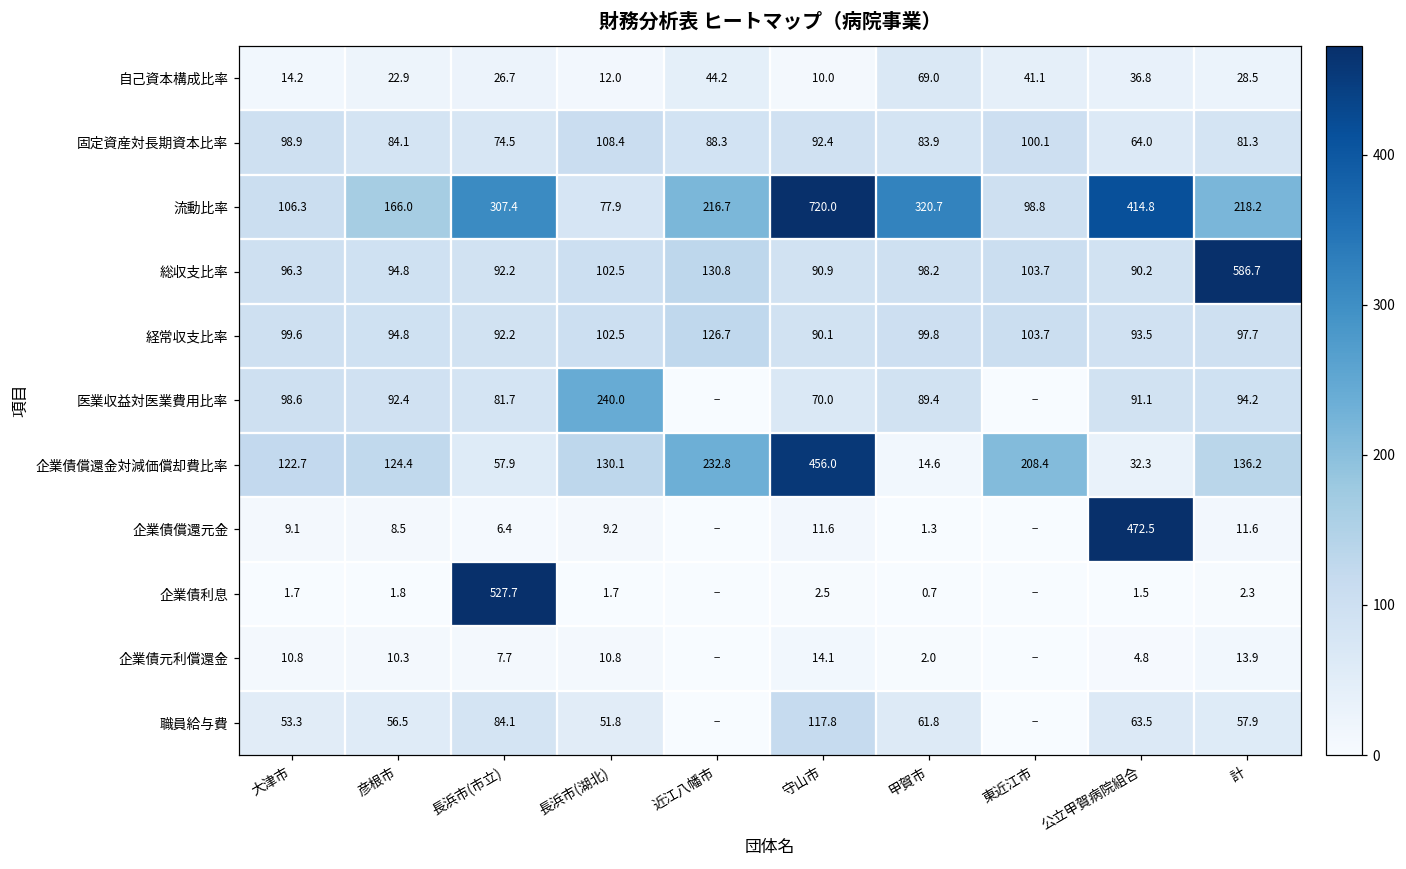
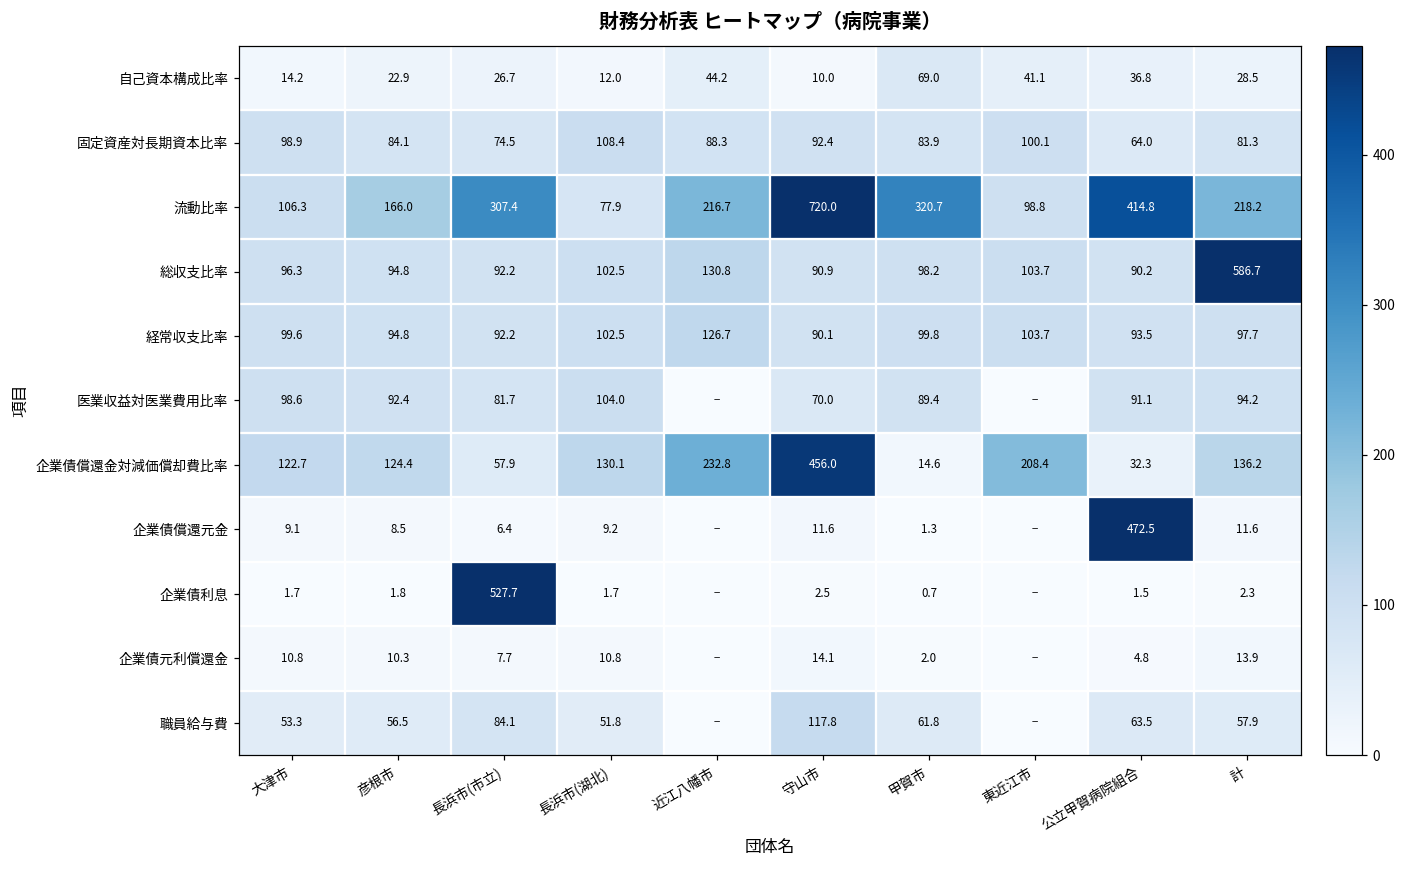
医業収益対医業費用比率, 長浜市(湖北): 240.0 -> 104.0
